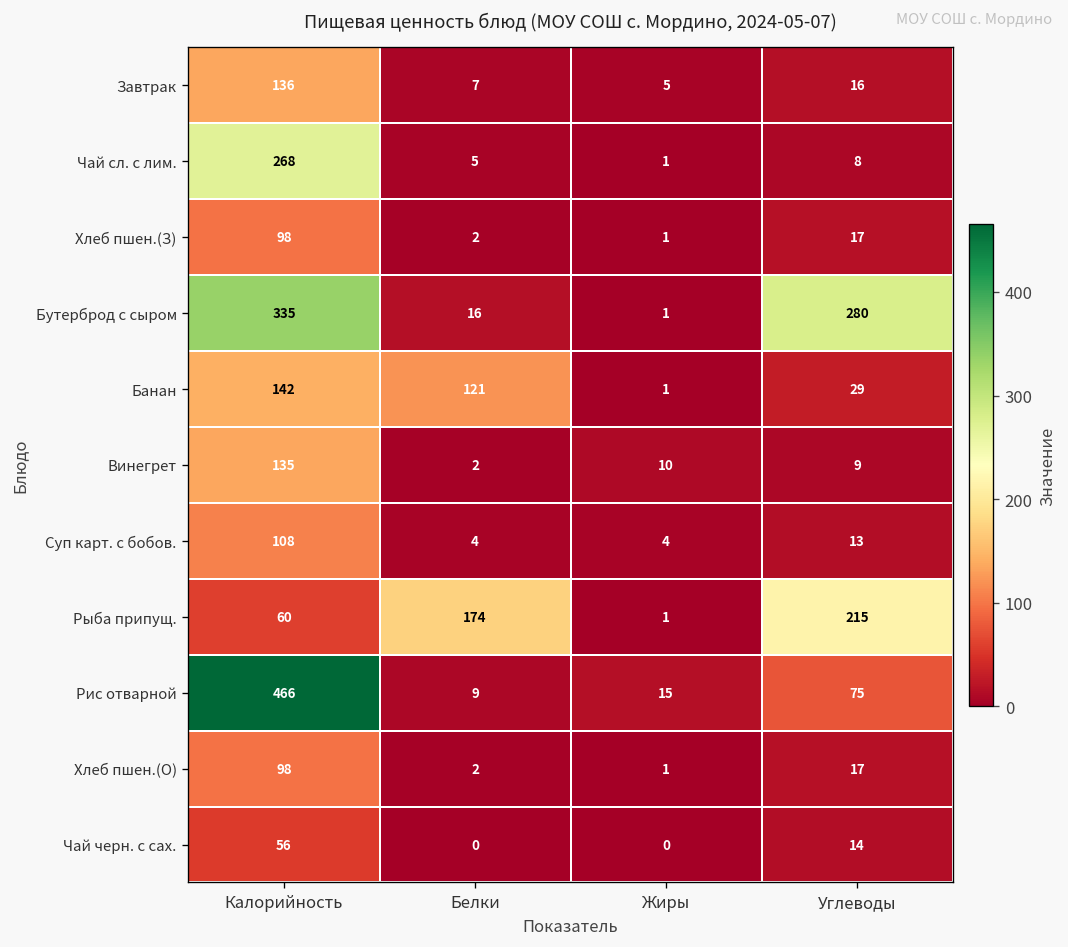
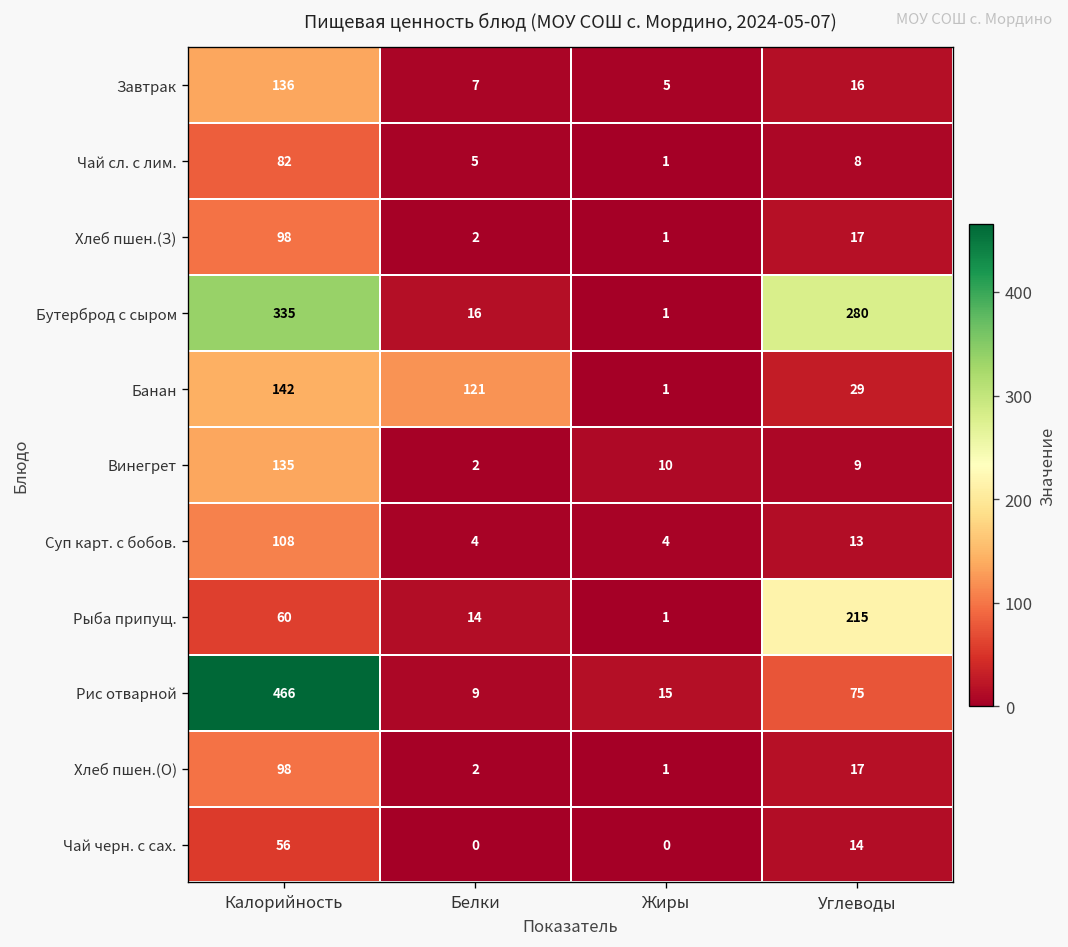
Чай сл. с лим., Калорийность: 268 -> 82
Рыба припущ., Белки: 174 -> 14
